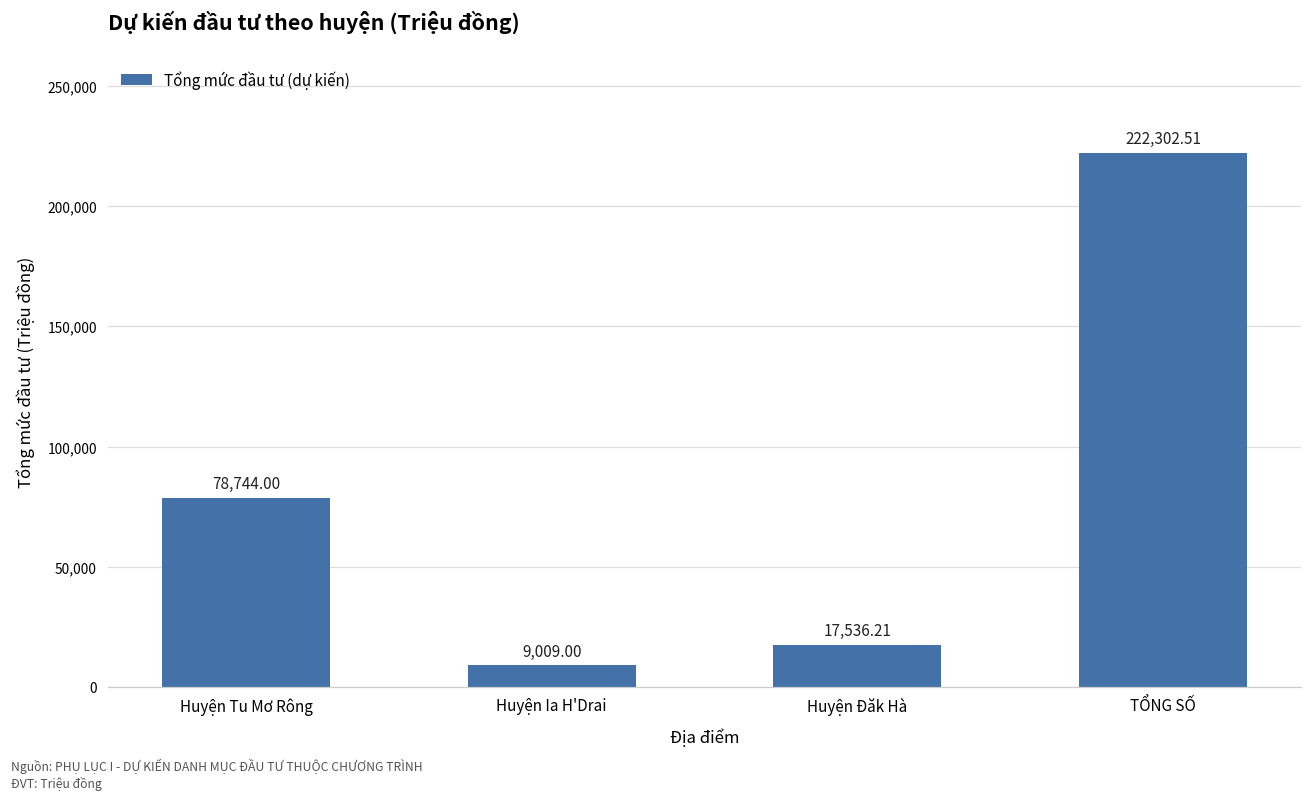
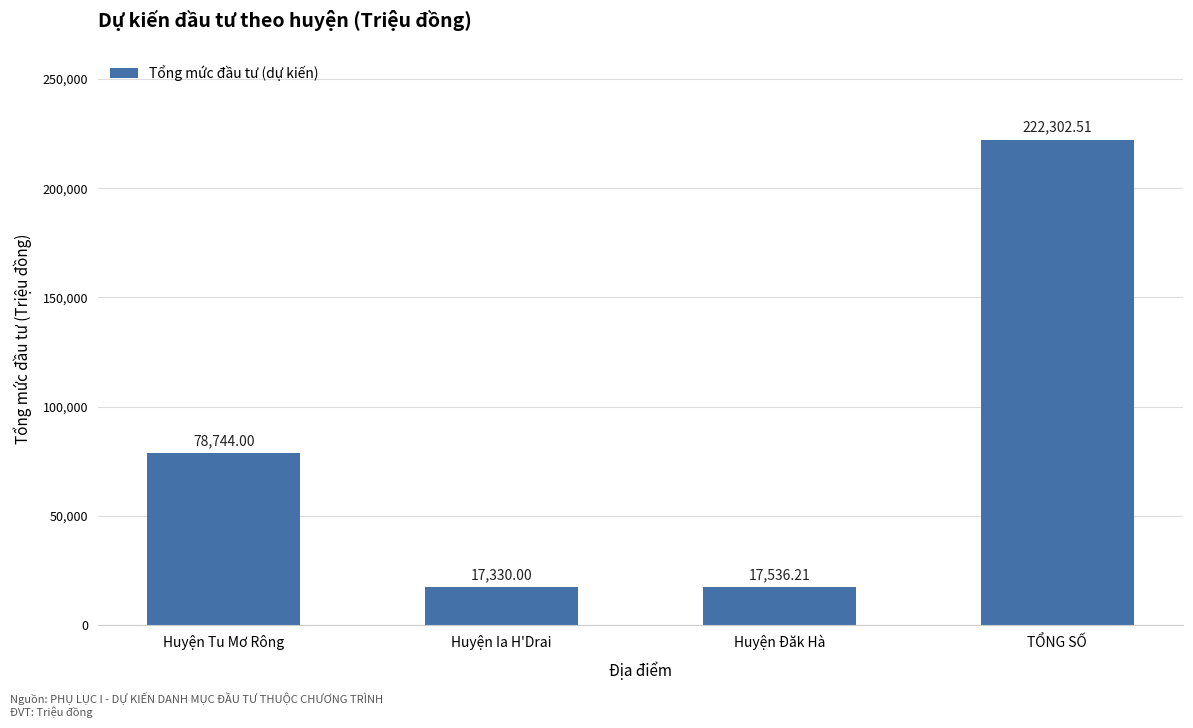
Huyện Ia H'Drai: 9,009.00 -> 17,330.00
